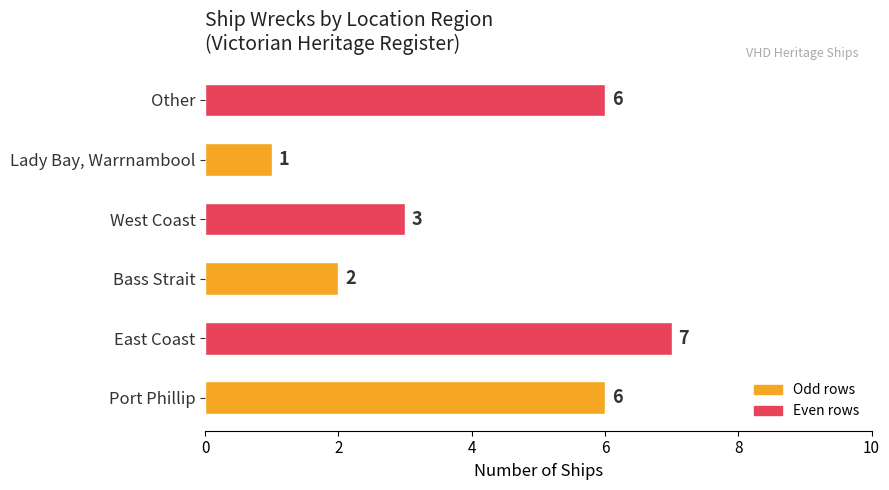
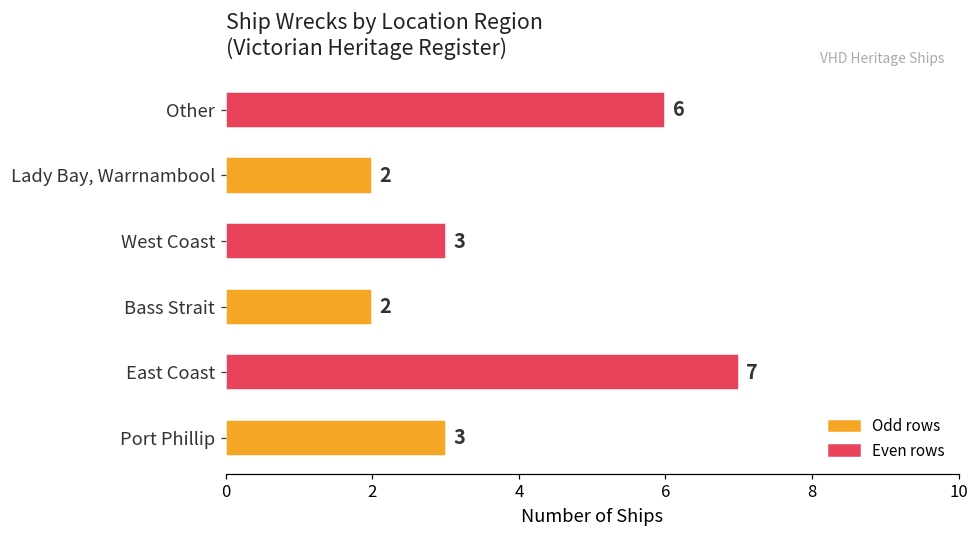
Lady Bay, Warrnambool: 1 -> 2
Port Phillip: 6 -> 3
